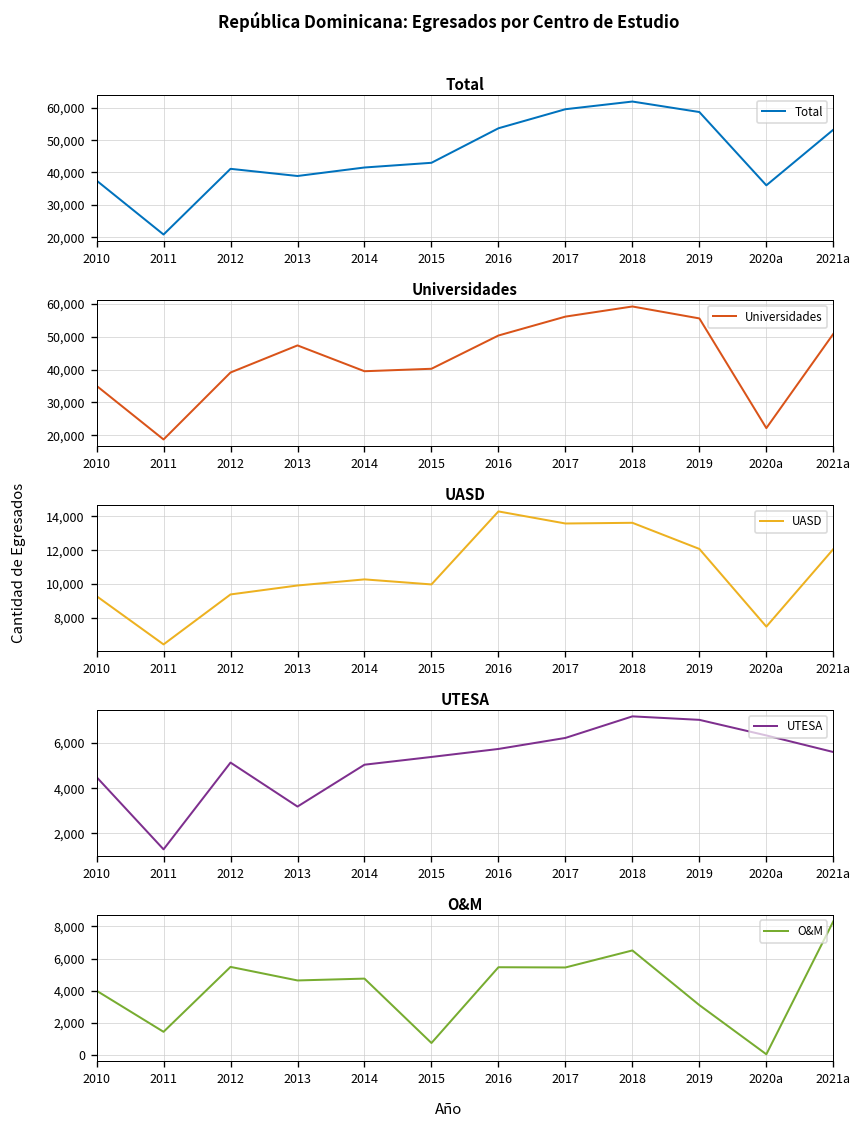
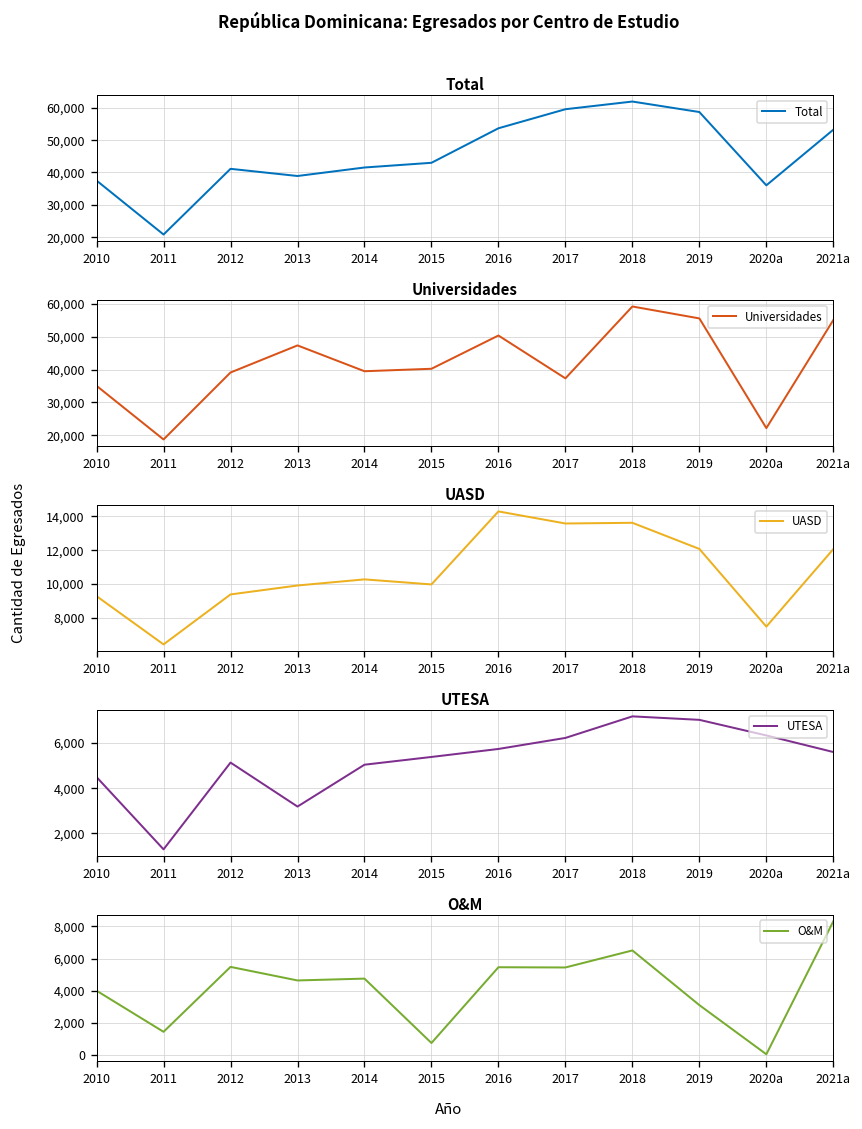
Universidades, 2017: 56,000 -> 37,000
Universidades, 2021a: 51,000 -> 55,000
